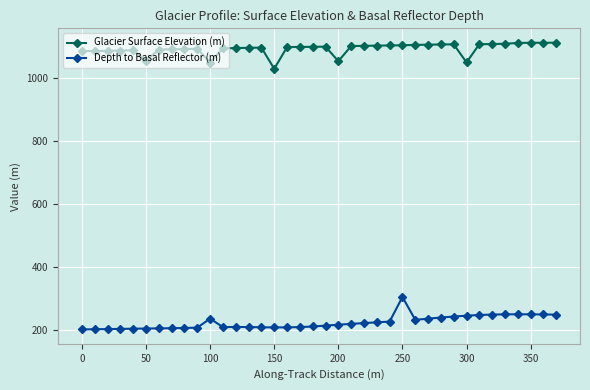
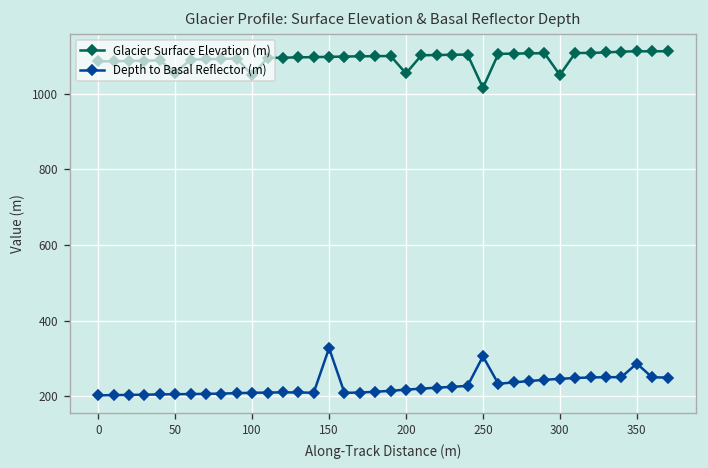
Depth to Basal Reflector (m), 100: 240 -> 210
Glacier Surface Elevation (m), 150: 1030 -> 1100
Depth to Basal Reflector (m), 150: 210 -> 330
Glacier Surface Elevation (m), 250: 1100 -> 1020
Depth to Basal Reflector (m), 350: 250 -> 290
